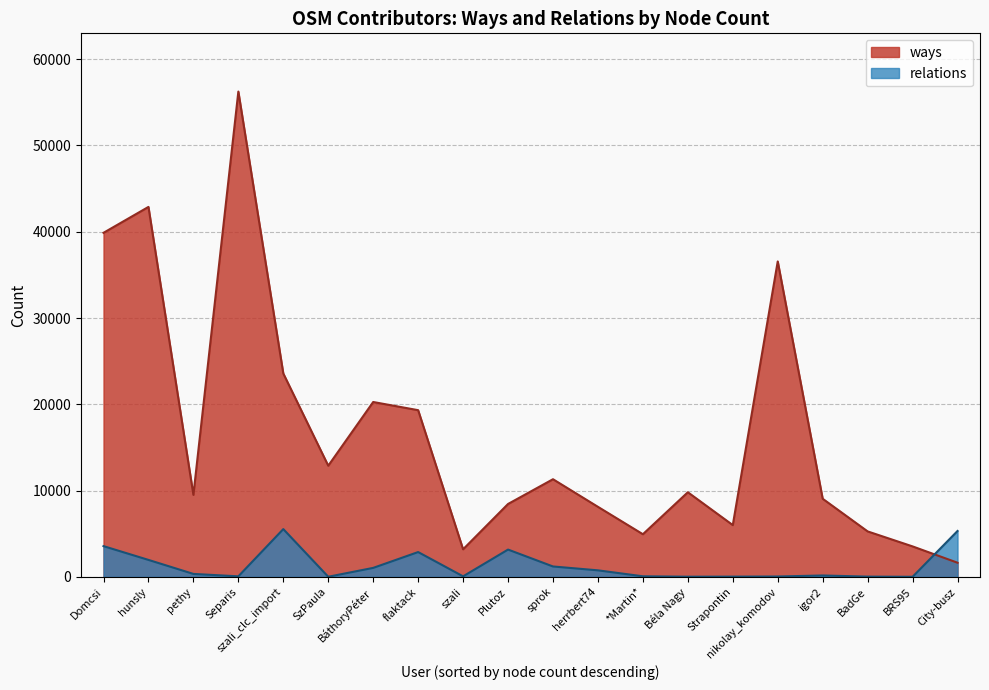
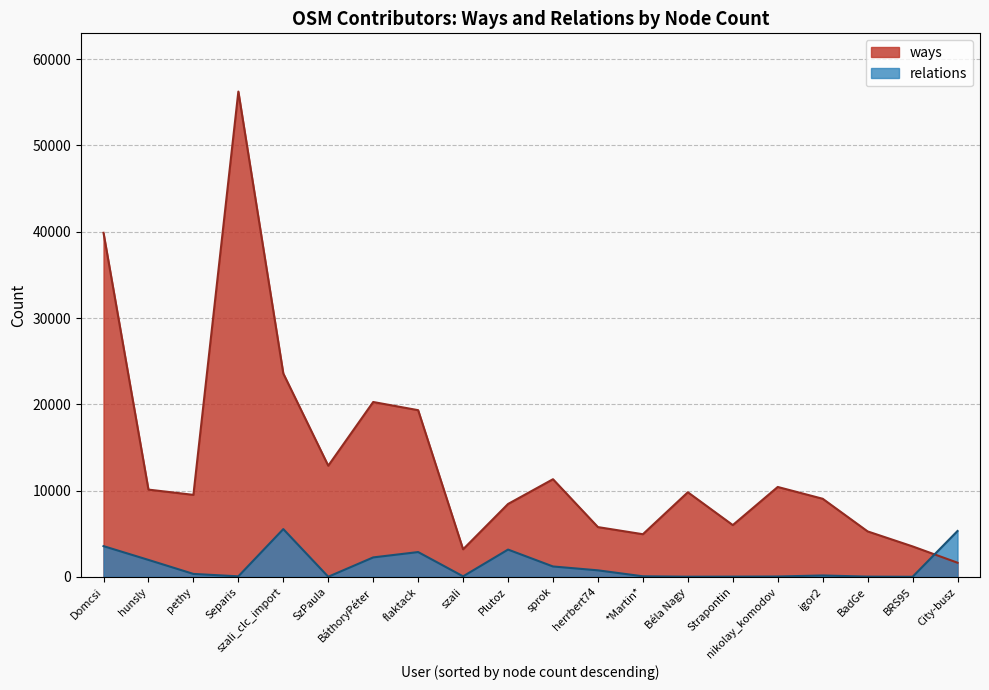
ways, hunsly: 43000 -> 10000
relations, BáthoryPéter: 1000 -> 2000
ways, herrbert74: 8000 -> 6000
ways, nikolay_komodov: 37000 -> 10000
